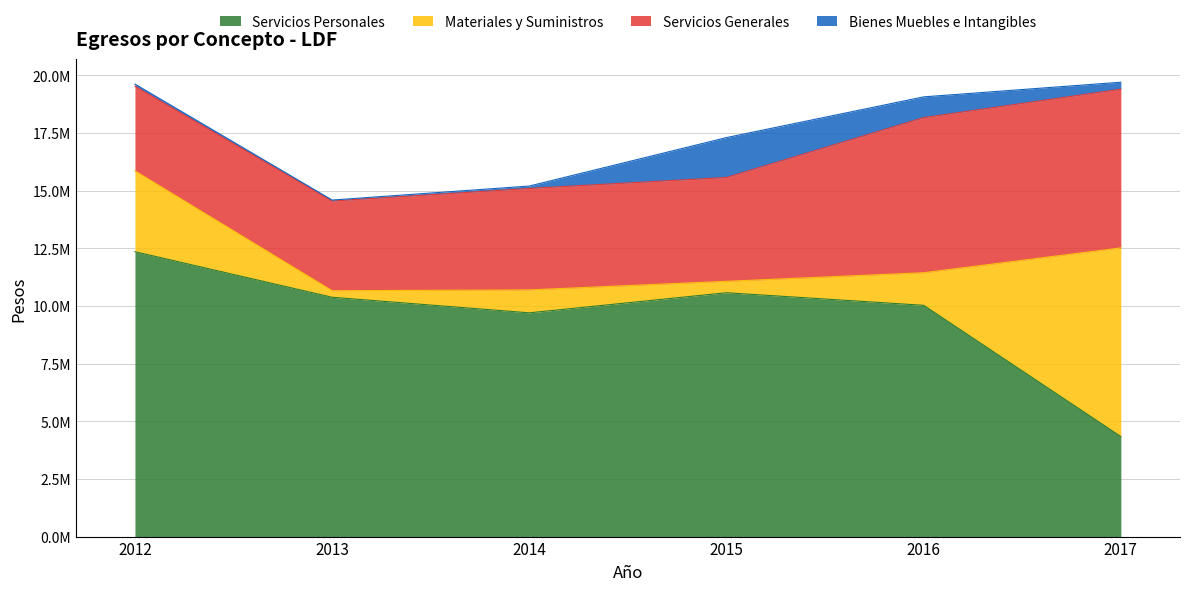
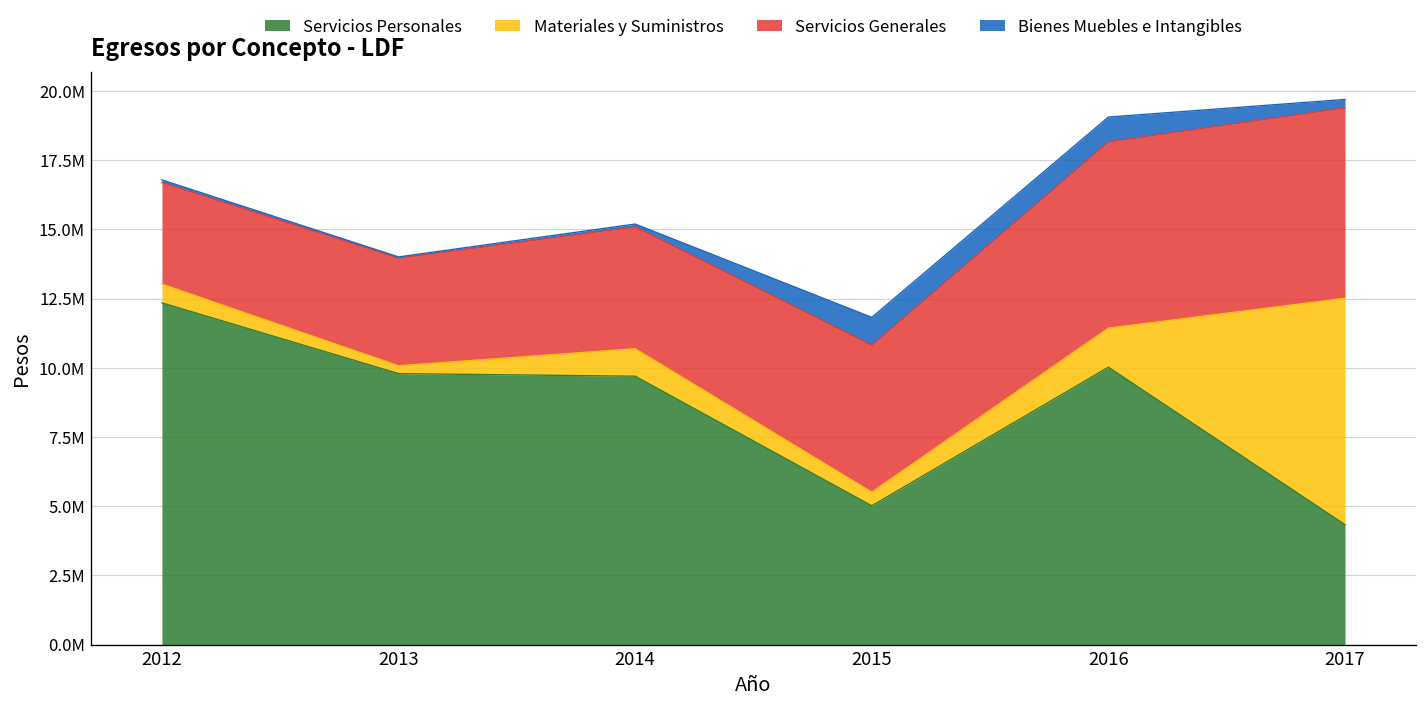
Materiales y Suministros, 2012: 3500000 -> 700000
Servicios Personales, 2013: 10400000 -> 9800000
Servicios Personales, 2015: 10600000 -> 5000000
Servicios Generales, 2015: 4500000 -> 5300000
Bienes Muebles e Intangibles, 2015: 1700000 -> 1000000
